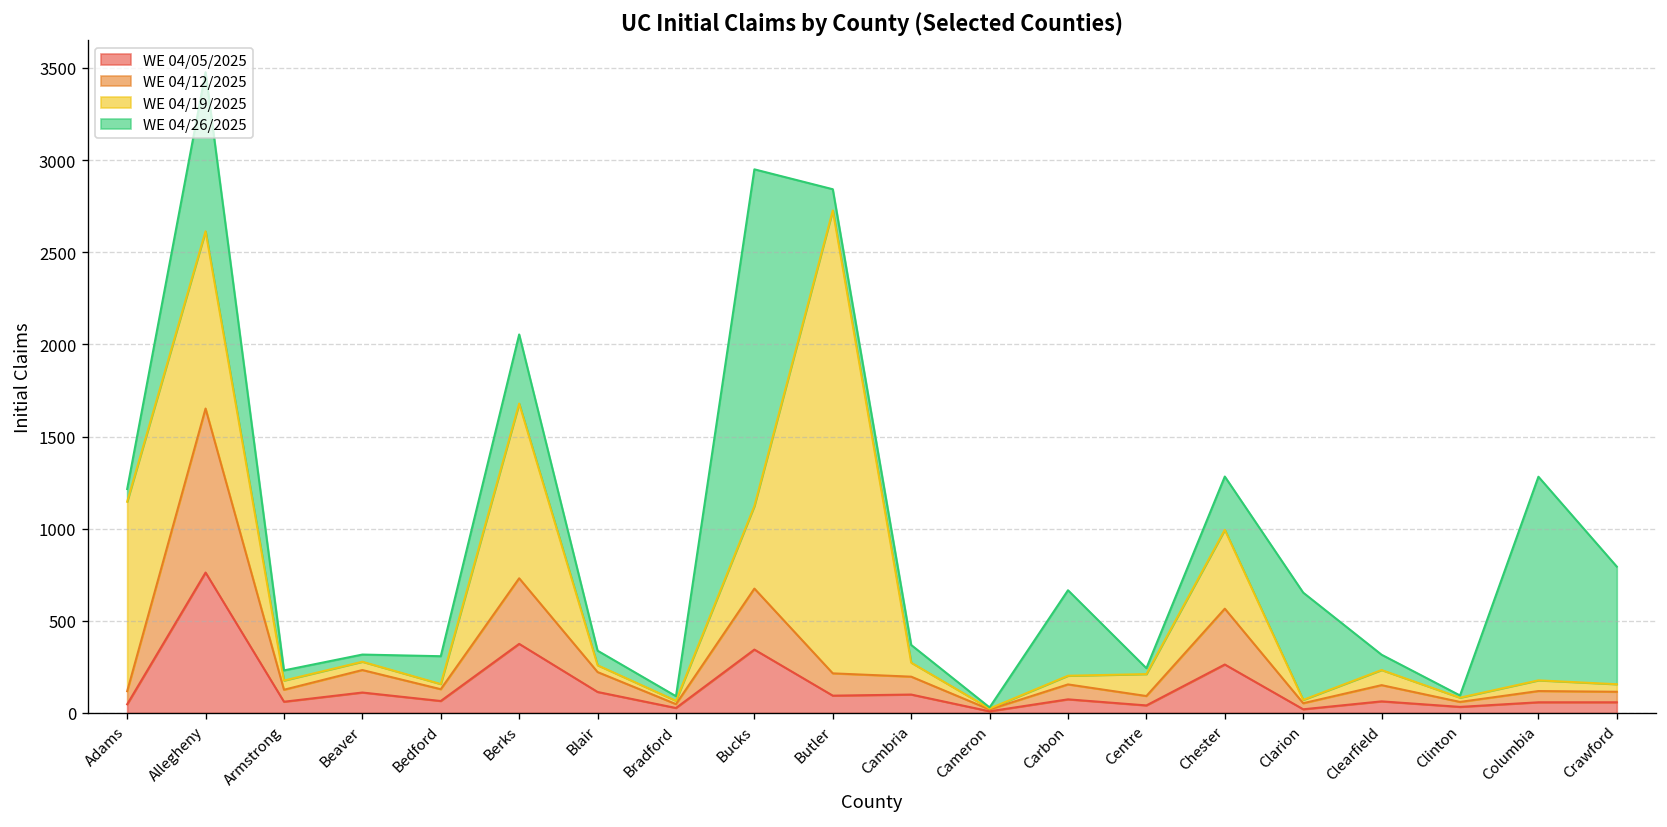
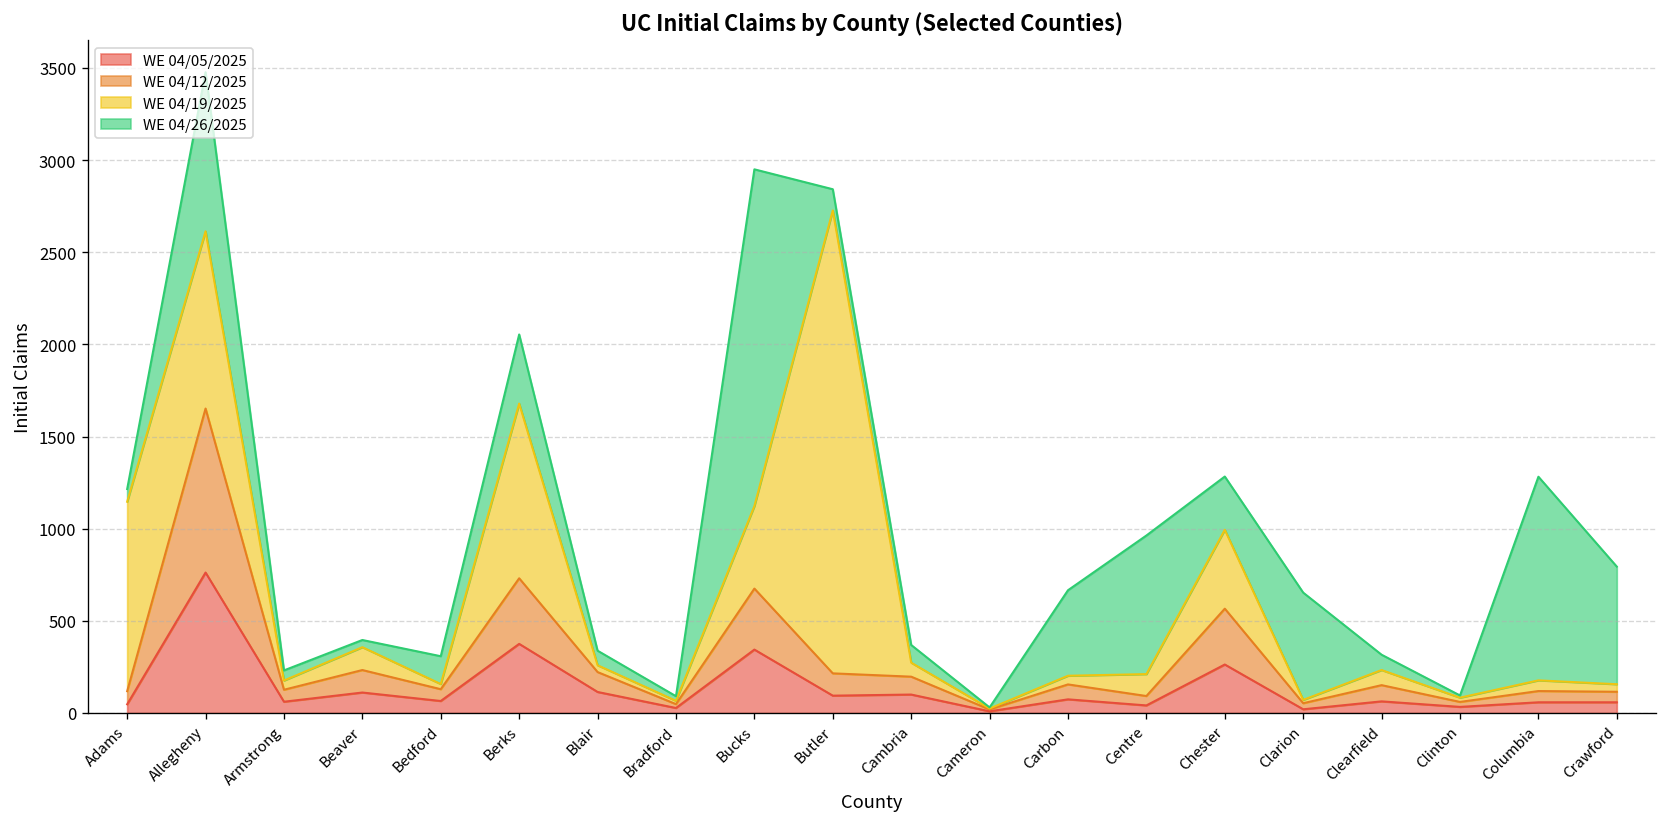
WE 04/19/2025, Beaver: 50 -> 120
WE 04/26/2025, Centre: 30 -> 750
